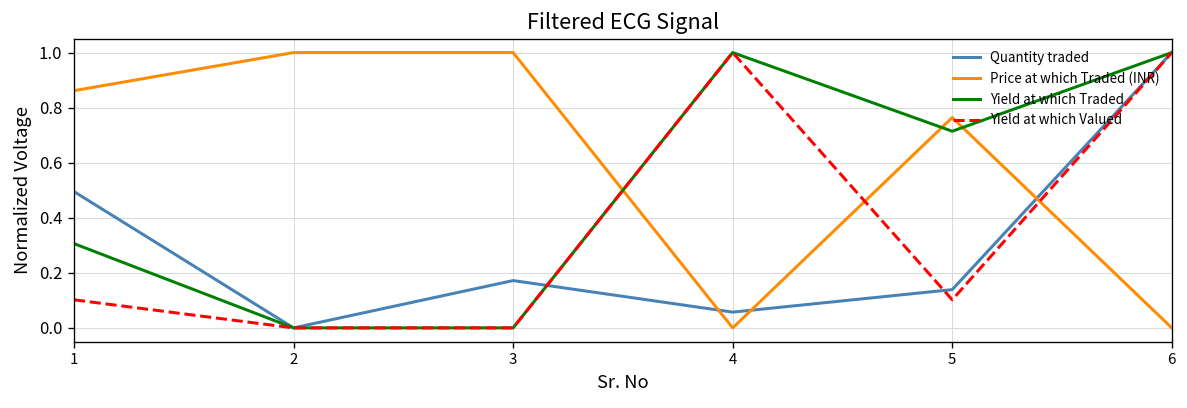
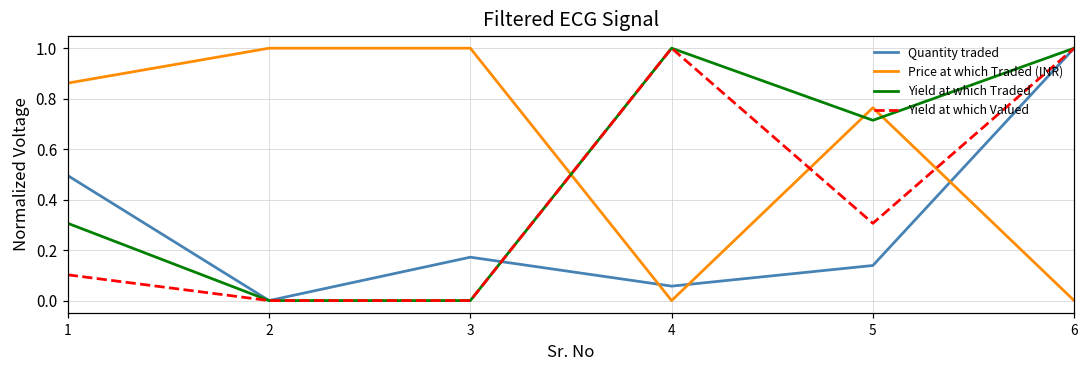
Yield at which Valued, 5: 0.10 -> 0.31
